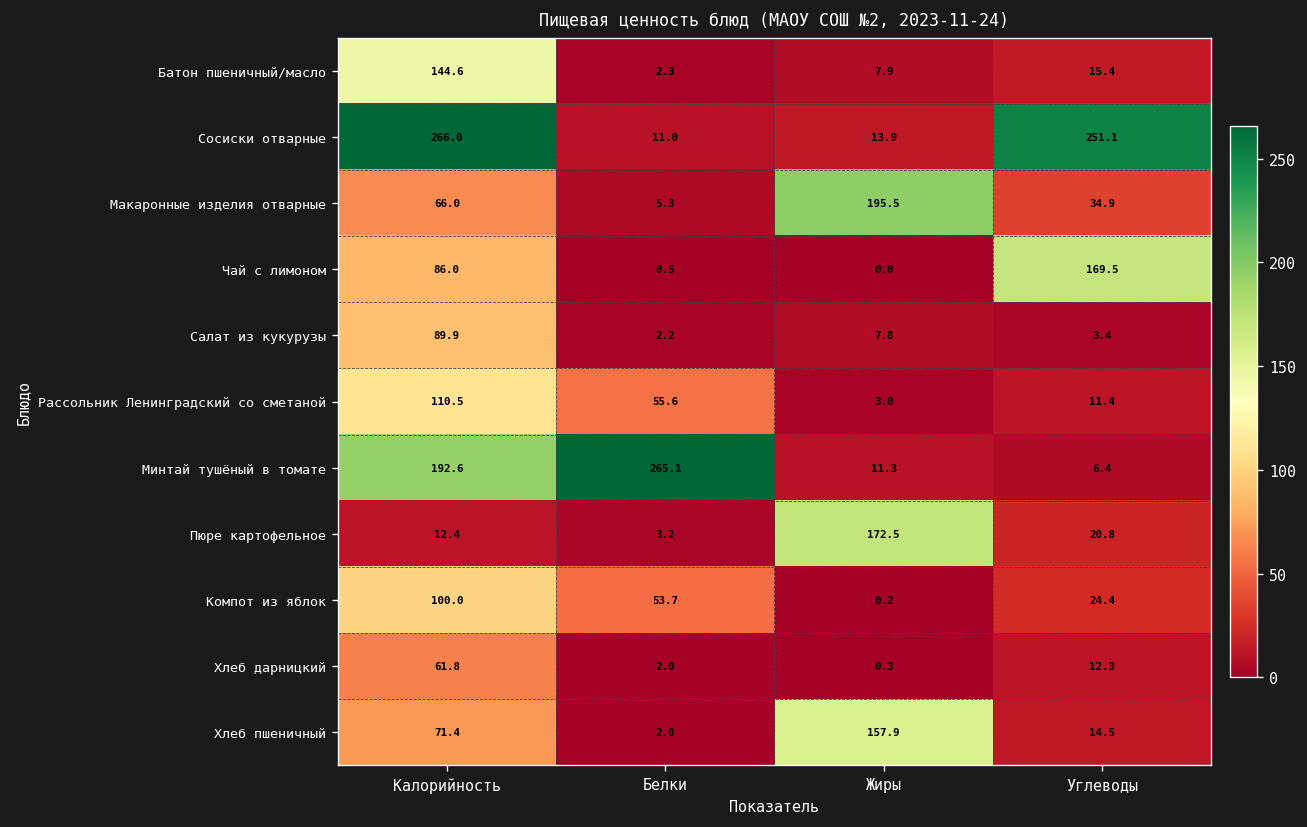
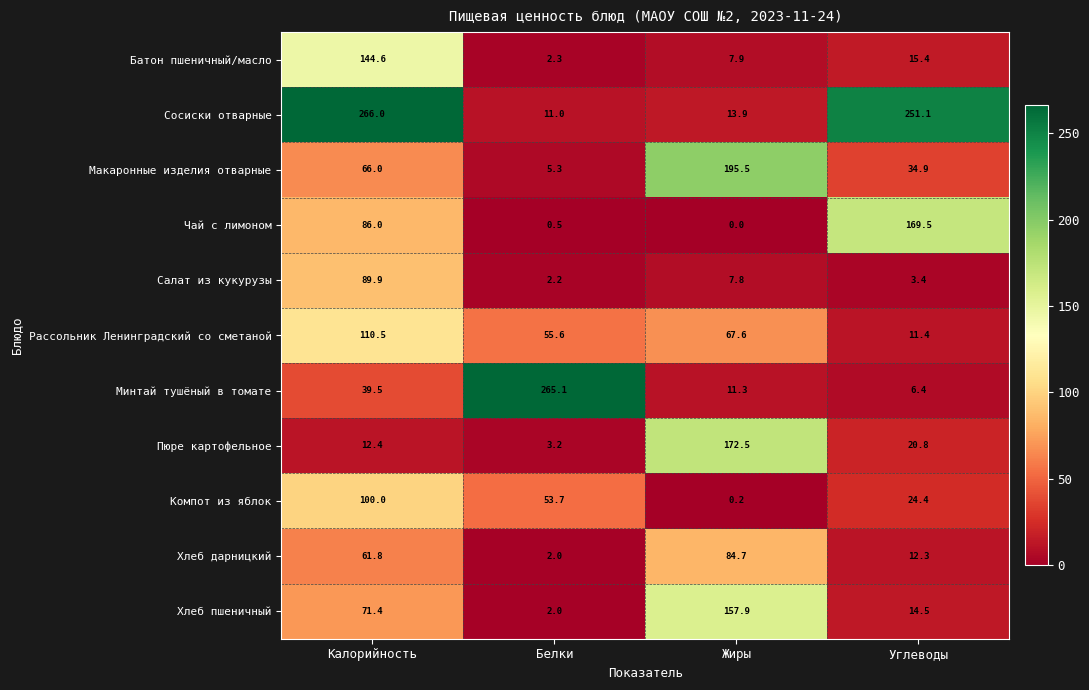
Рассольник Ленинградский со сметаной, Жиры: 3.0 -> 67.6
Минтай тушёный в томате, Калорийность: 192.6 -> 39.5
Хлеб дарницкий, Жиры: 0.3 -> 84.7
